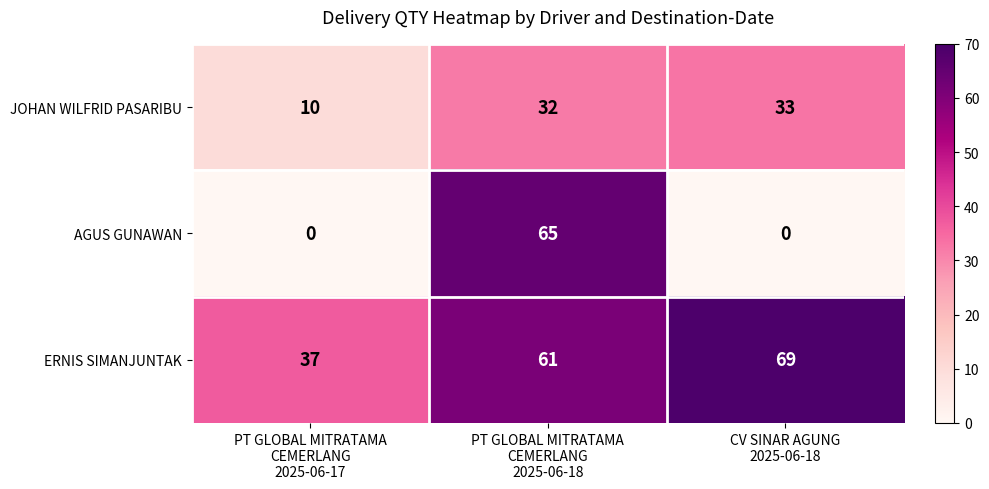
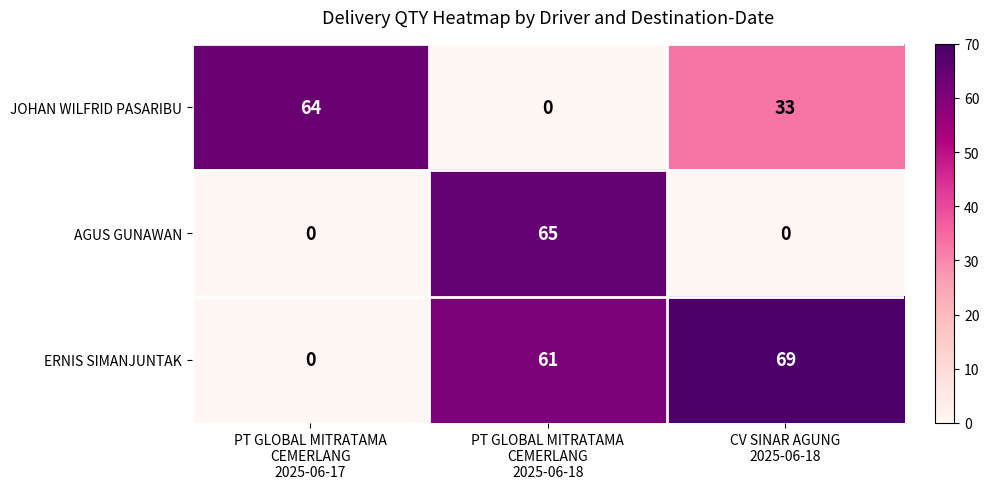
JOHAN WILFRID PASARIBU, PT GLOBAL MITRATAMA CEMERLANG 2025-06-17: 10 -> 64
JOHAN WILFRID PASARIBU, PT GLOBAL MITRATAMA CEMERLANG 2025-06-18: 32 -> 0
ERNIS SIMANJUNTAK, PT GLOBAL MITRATAMA CEMERLANG 2025-06-17: 37 -> 0
